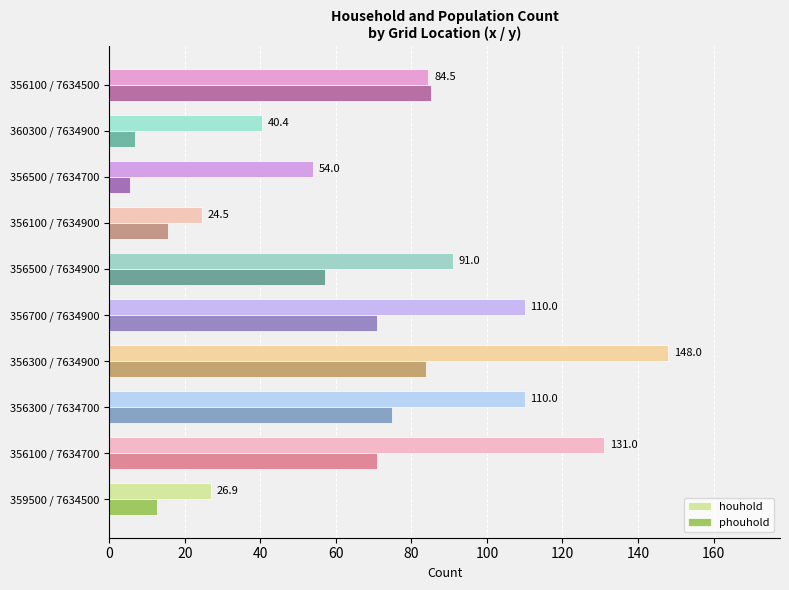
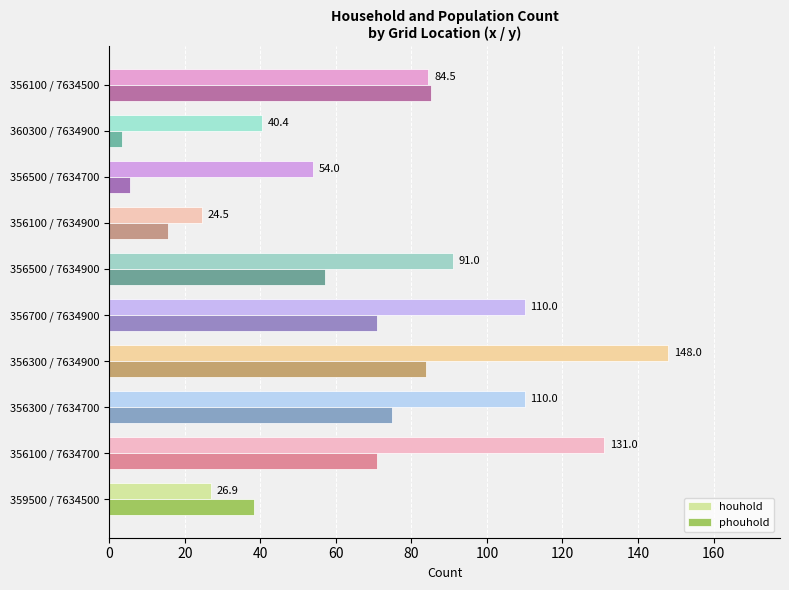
phouhold, 360300 / 7634900: 7 -> 3
phouhold, 359500 / 7634500: 13 -> 38
